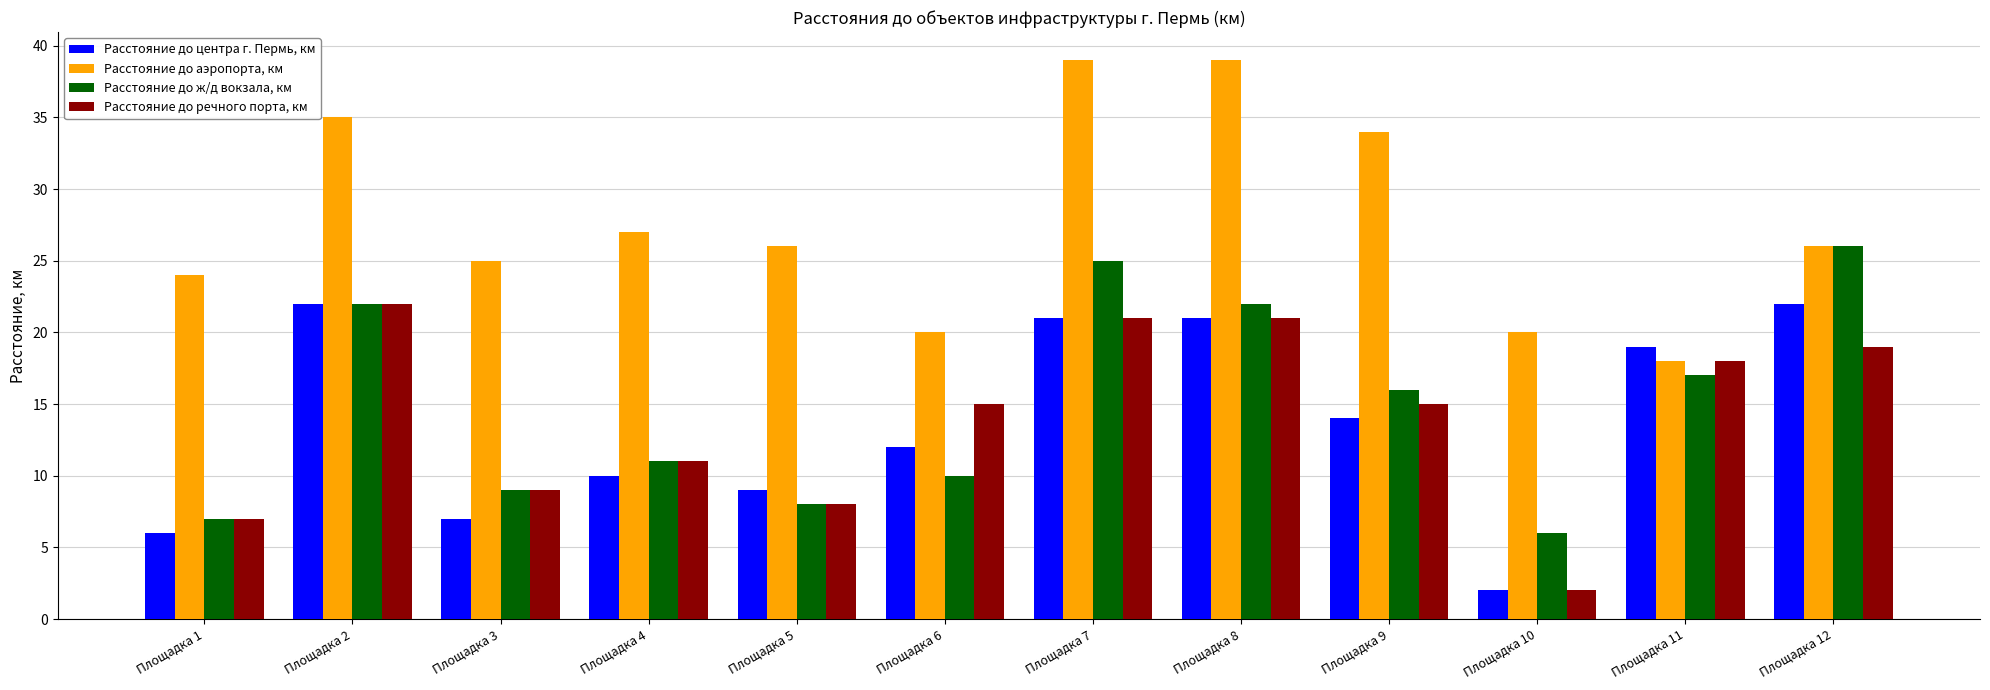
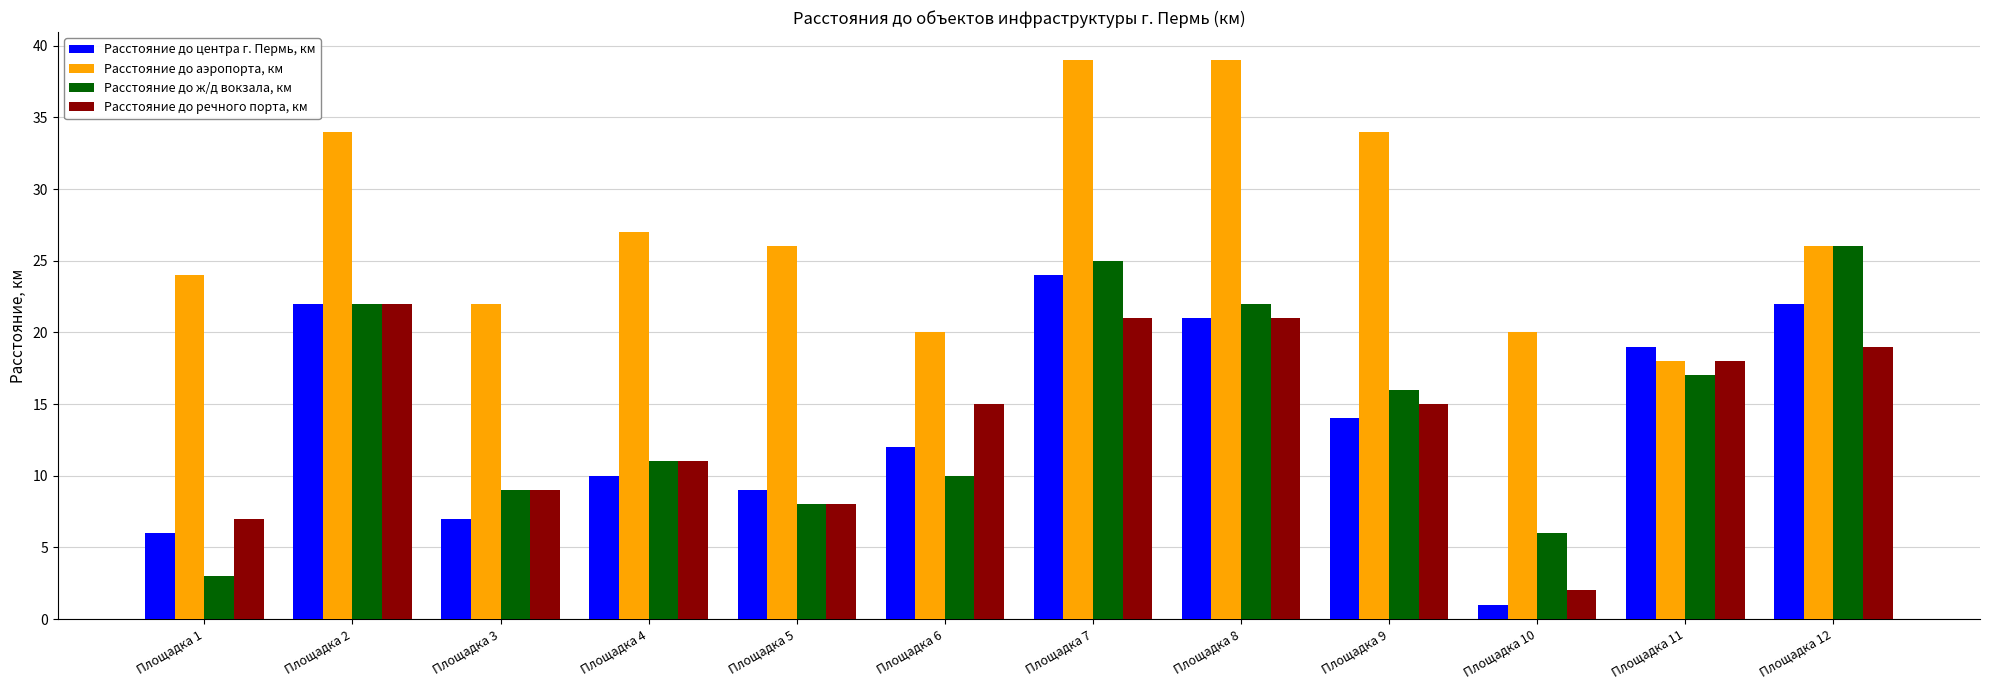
Расстояние до ж/д вокзала, км, Площадка 1: 7 -> 3
Расстояние до аэропорта, км, Площадка 2: 35 -> 34
Расстояние до аэропорта, км, Площадка 3: 25 -> 22
Расстояние до центра г. Пермь, км, Площадка 7: 21 -> 24
Расстояние до центра г. Пермь, км, Площадка 10: 2 -> 1
